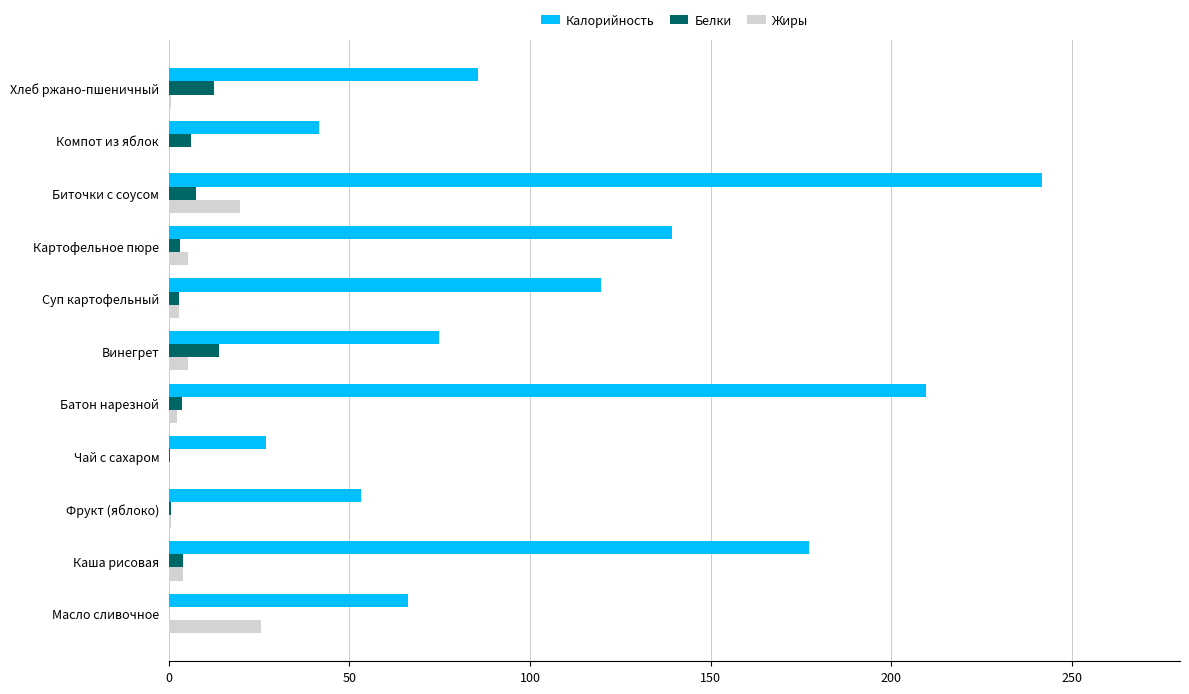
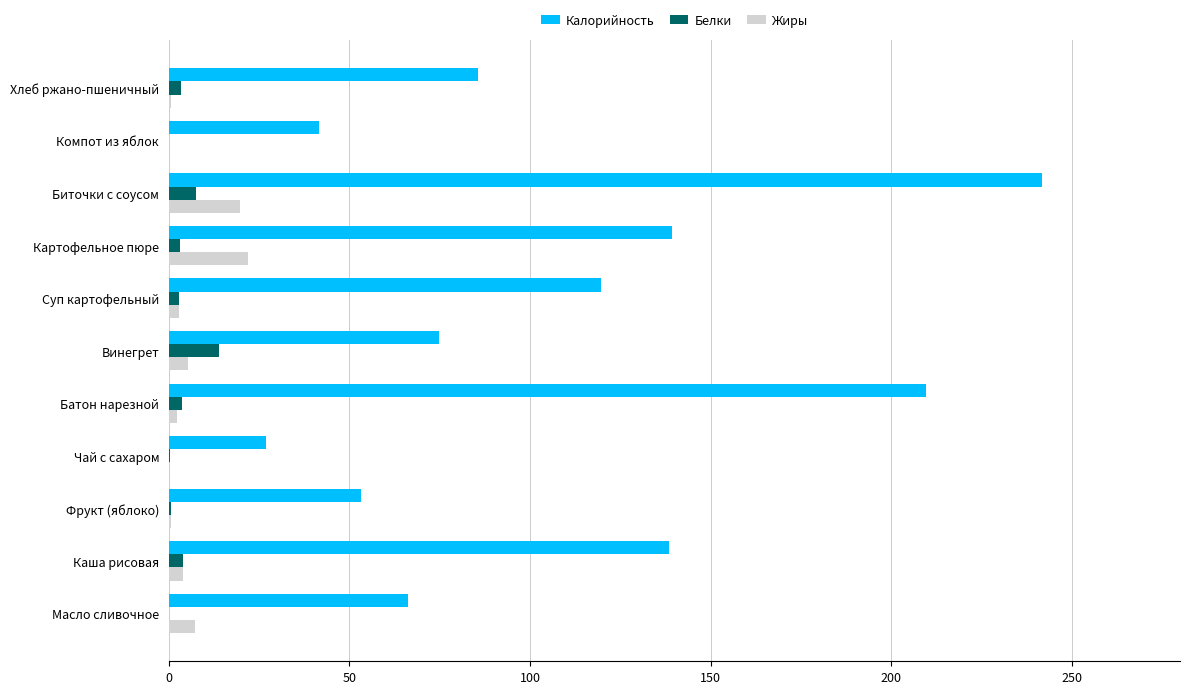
Белки, Хлеб ржано-пшеничный: 13 -> 3
Белки, Компот из яблок: 6 -> 0
Жиры, Картофельное пюре: 5 -> 22
Калорийность, Каша рисовая: 177 -> 138
Жиры, Масло сливочное: 26 -> 7
